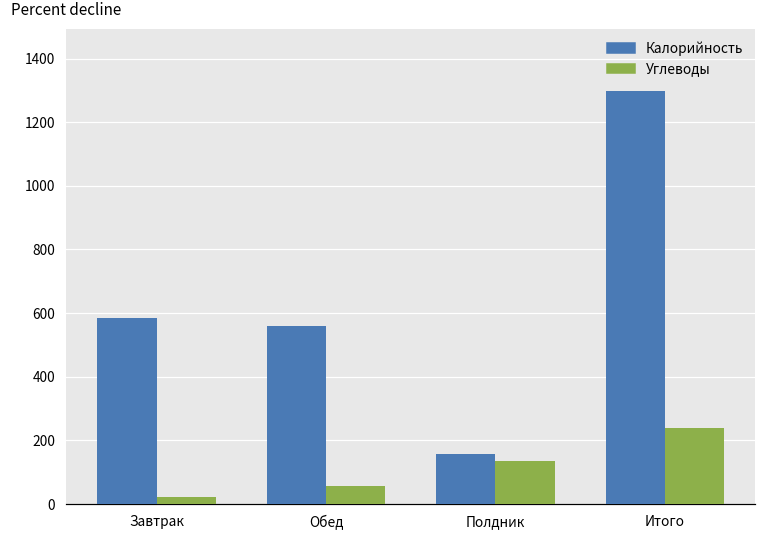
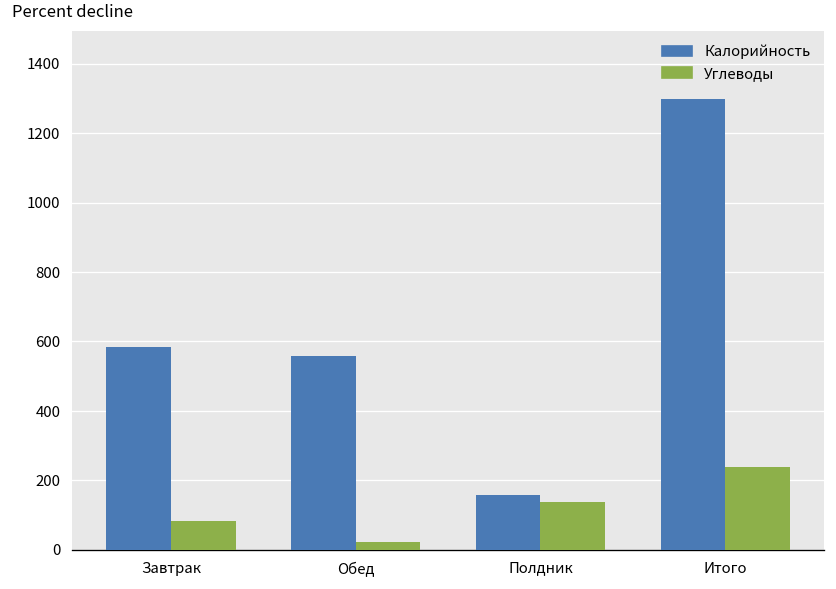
Углеводы, Завтрак: 20 -> 80
Углеводы, Обед: 60 -> 20
